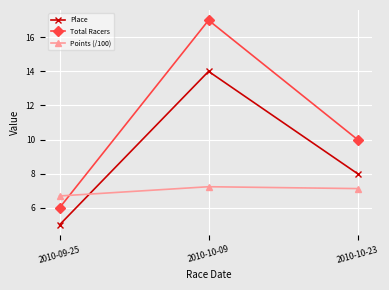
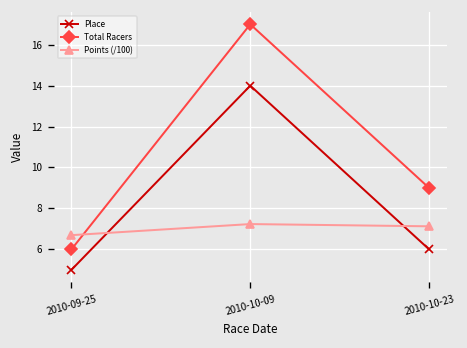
Place, 2010-10-23: 8 -> 6
Total Racers, 2010-10-23: 10 -> 9
